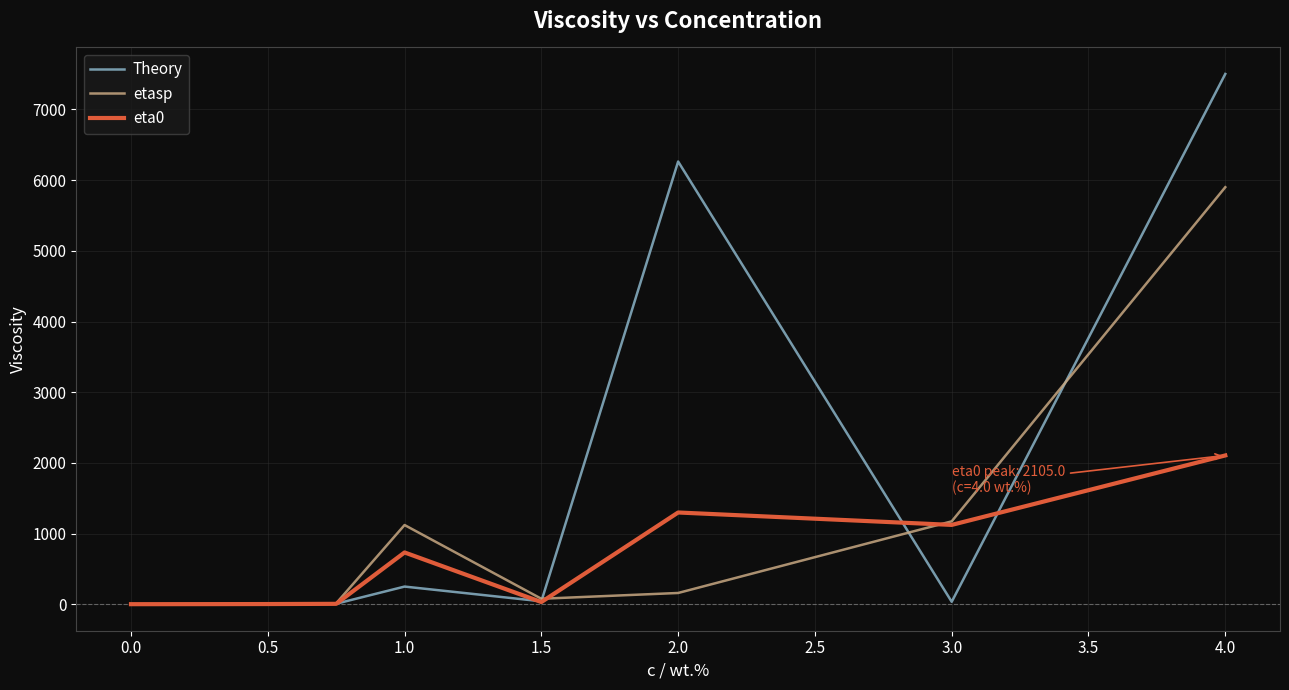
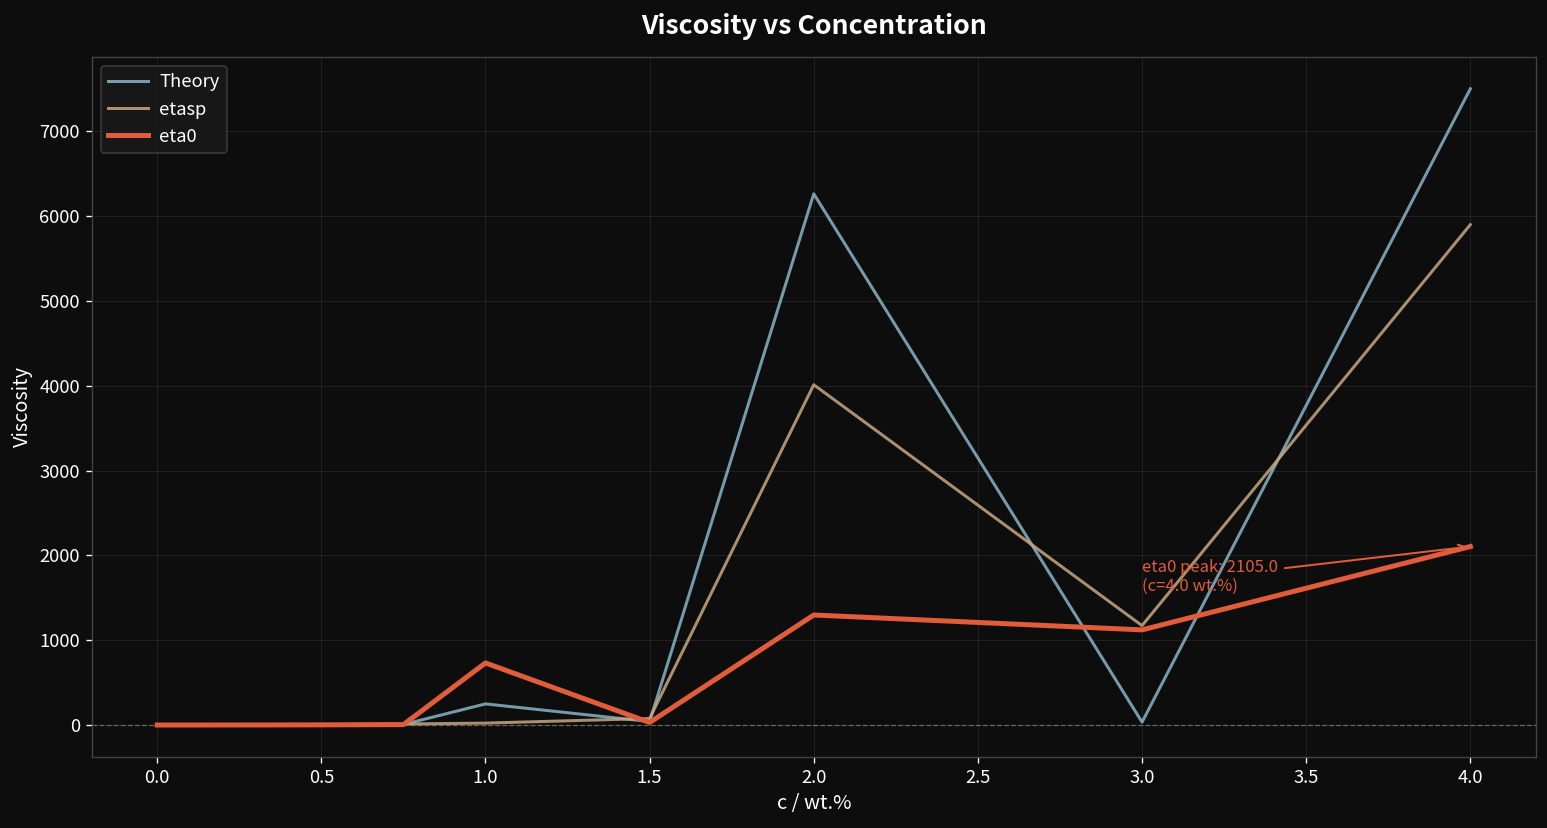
etasp, 1.0: 1100 -> 0
etasp, 2.0: 200 -> 4000
